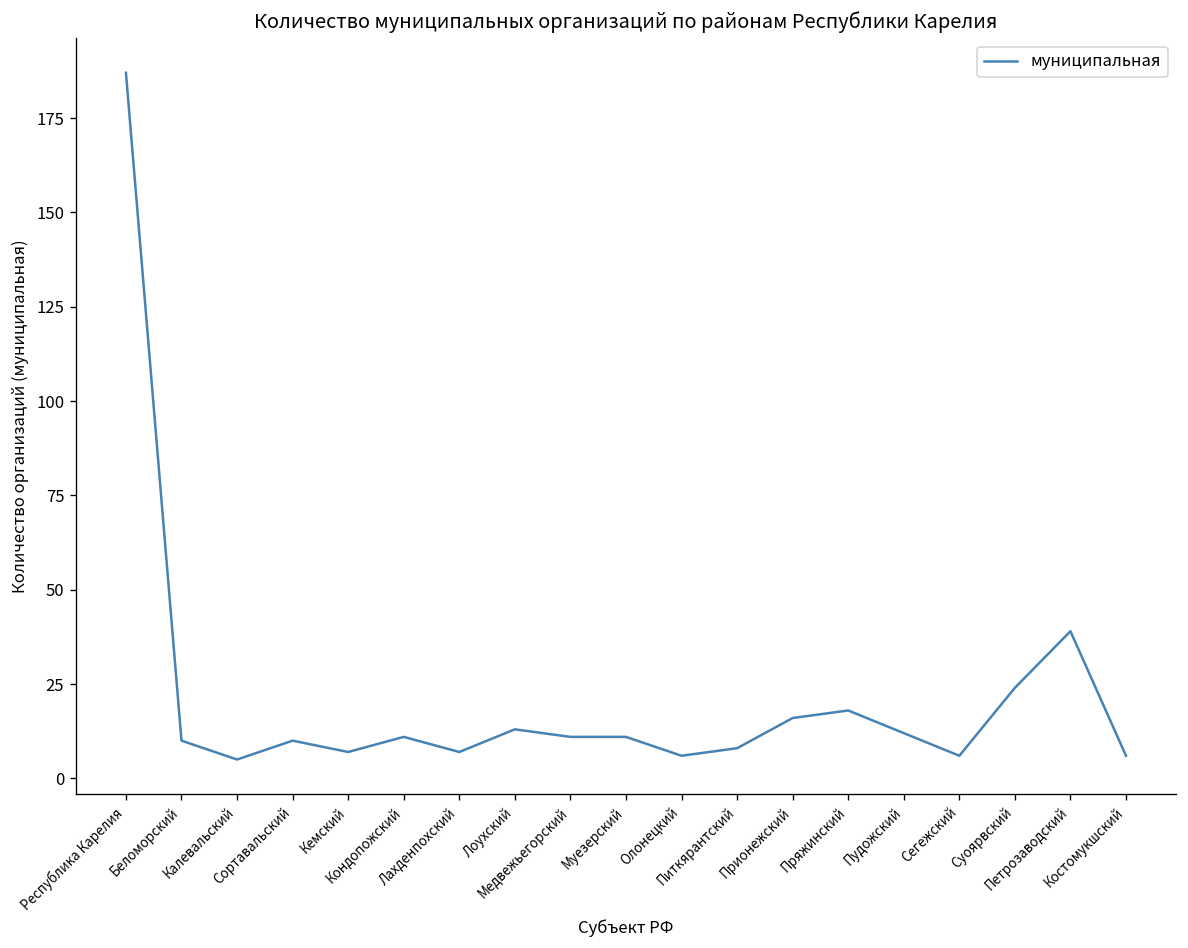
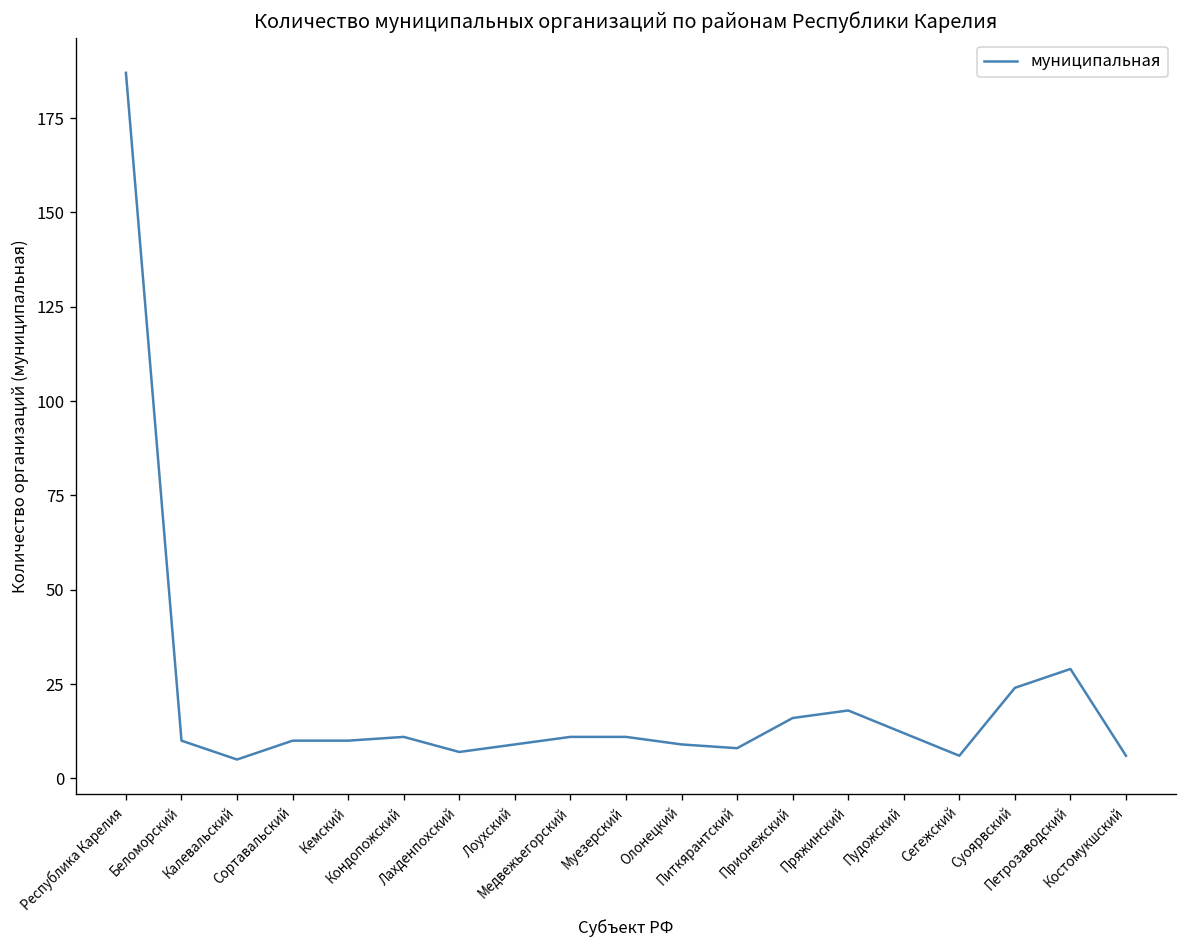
Кемский: 7 -> 10
Лоухский: 13 -> 9
Олонецкий: 6 -> 9
Петрозаводский: 39 -> 29
